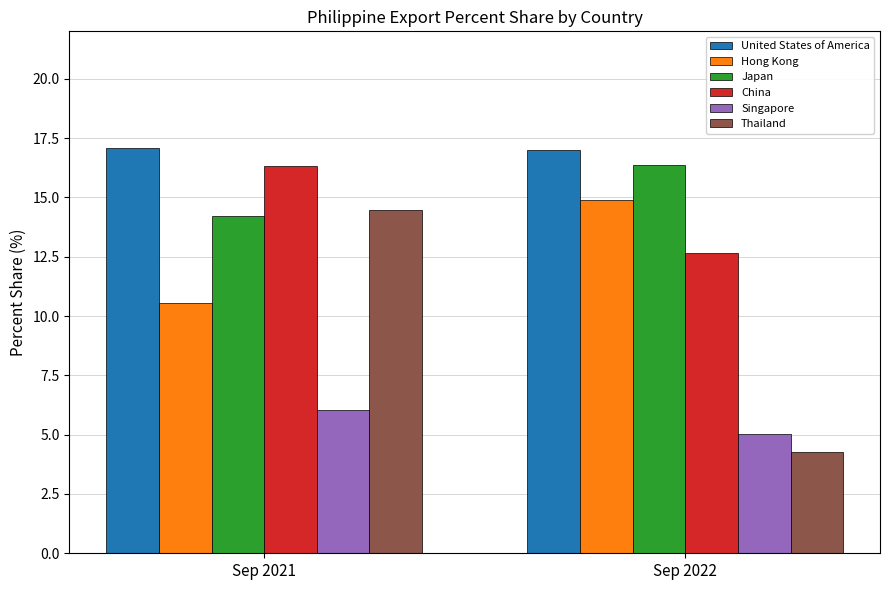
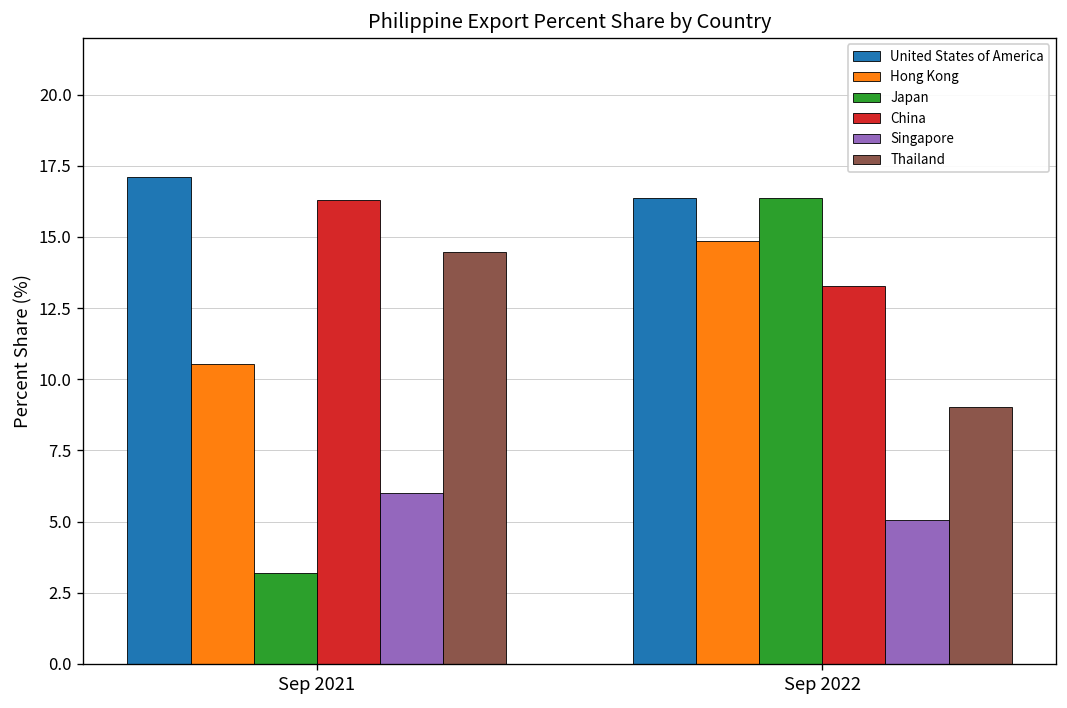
Japan, Sep 2021: 14.2 -> 3.2
United States of America, Sep 2022: 17.0 -> 16.4
China, Sep 2022: 12.7 -> 13.3
Thailand, Sep 2022: 4.3 -> 9.0
